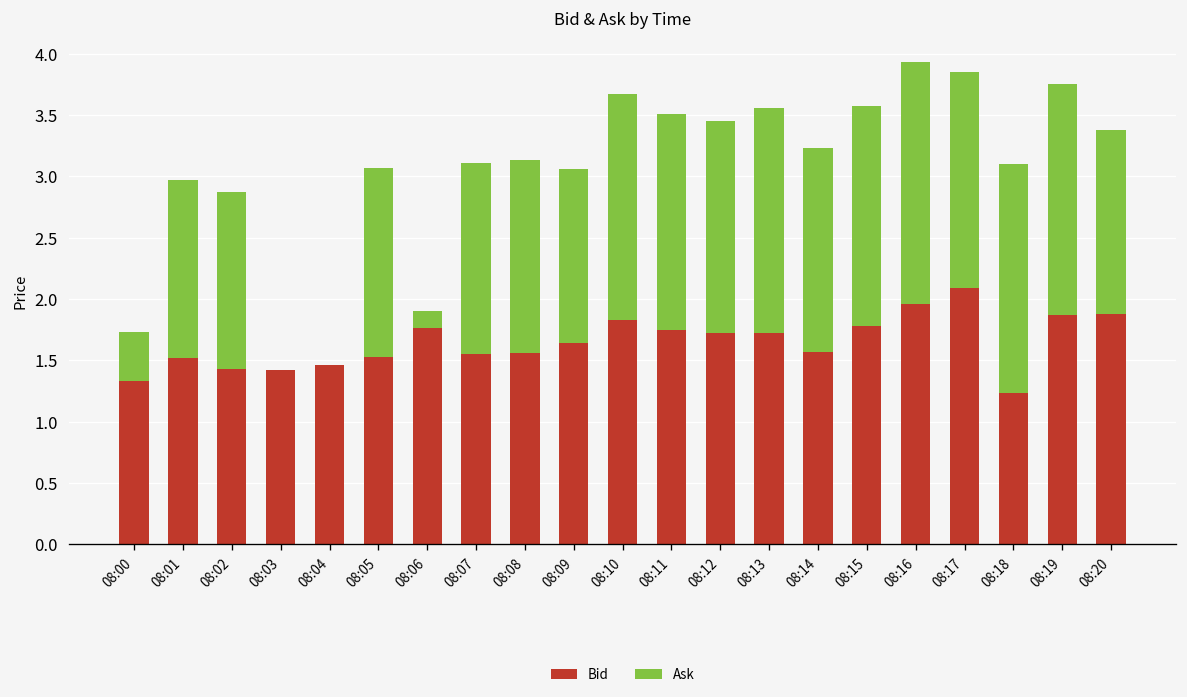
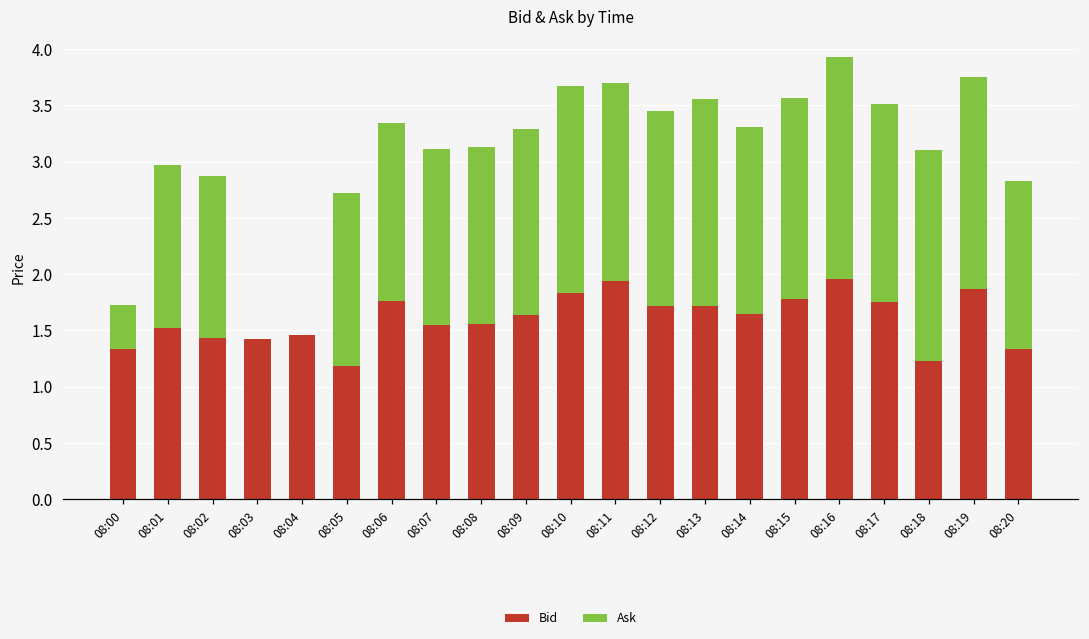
Bid, 08:05: 1.53 -> 1.18
Ask, 08:06: 0.14 -> 1.58
Ask, 08:09: 1.42 -> 1.65
Bid, 08:11: 1.75 -> 1.94
Bid, 08:14: 1.57 -> 1.65
Bid, 08:17: 2.09 -> 1.75
Bid, 08:20: 1.88 -> 1.33
